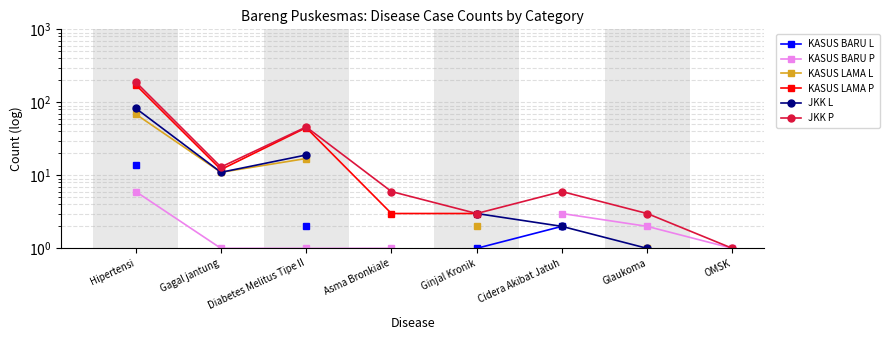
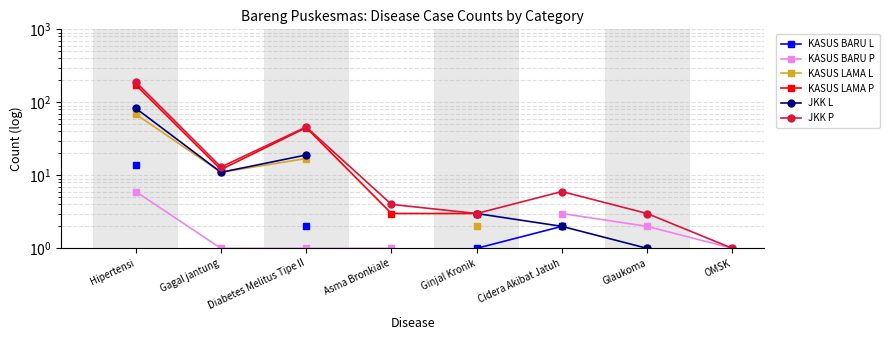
JKK P, Asma Bronkiale: 6 -> 4
